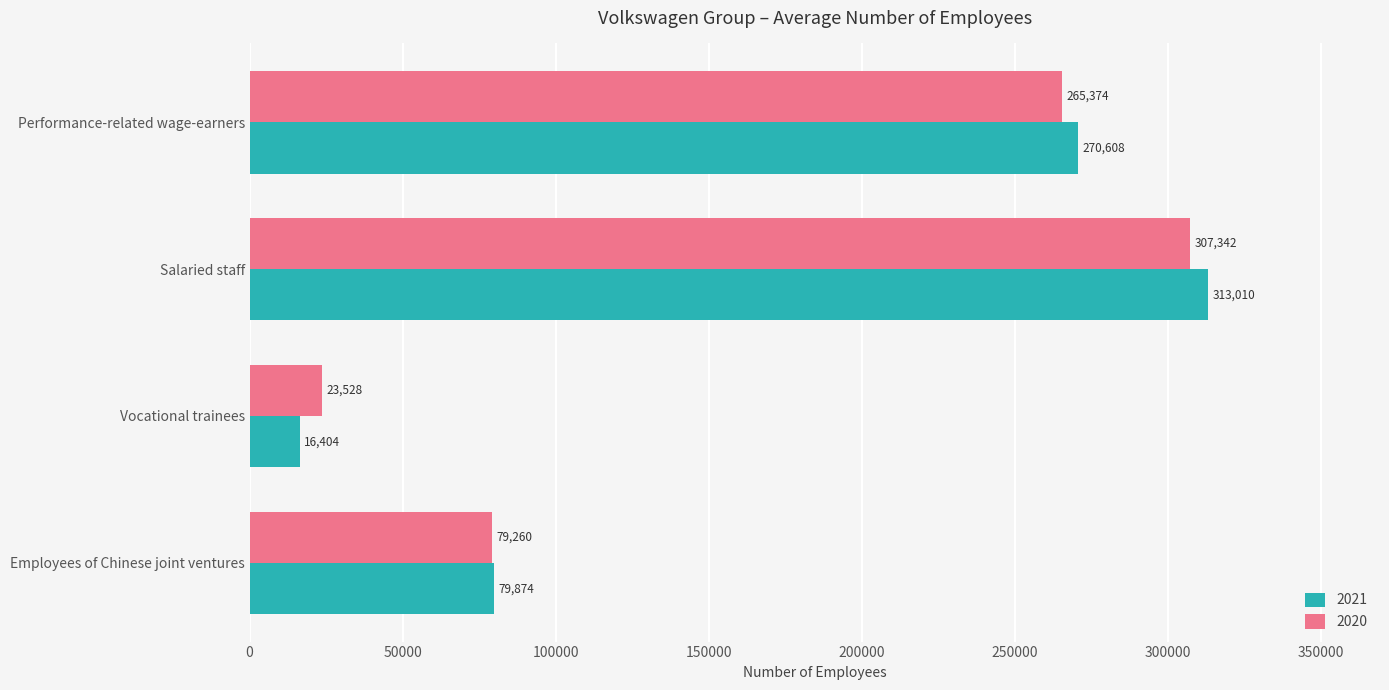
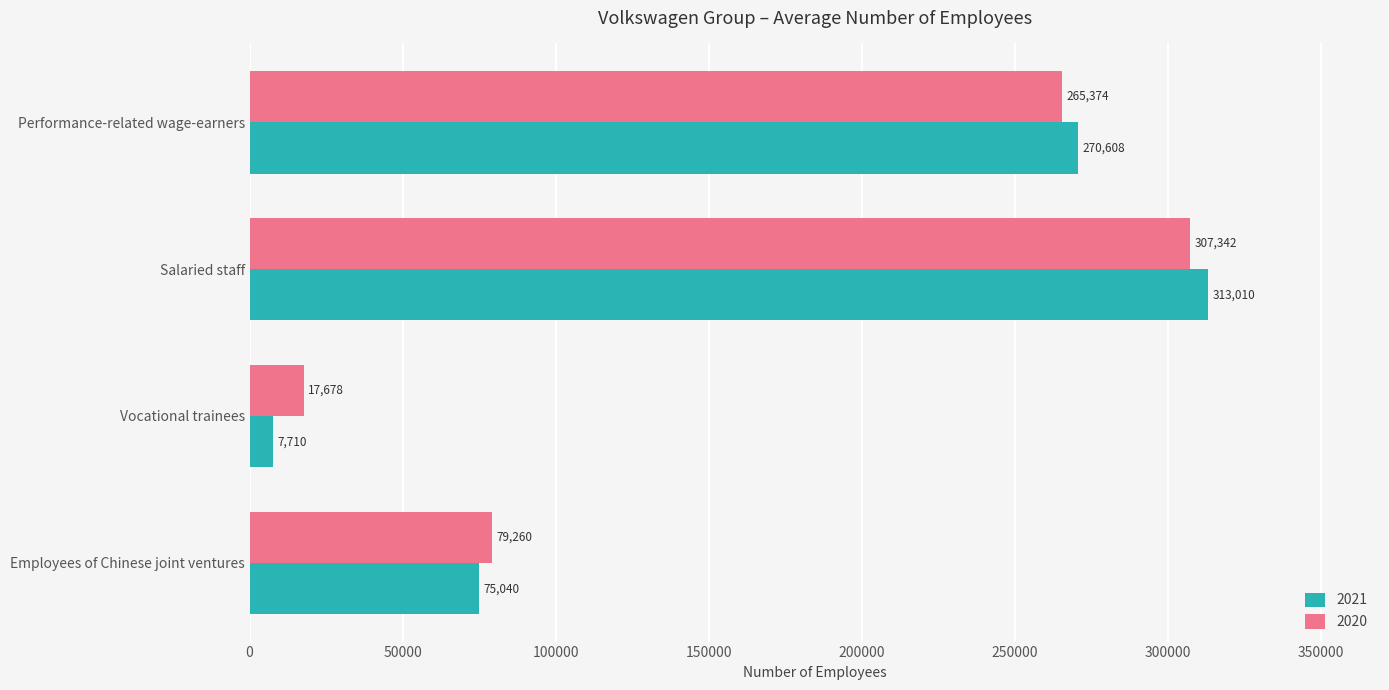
2020, Vocational trainees: 23,528 -> 17,678
2021, Vocational trainees: 16,404 -> 7,710
2021, Employees of Chinese joint ventures: 79,874 -> 75,040
